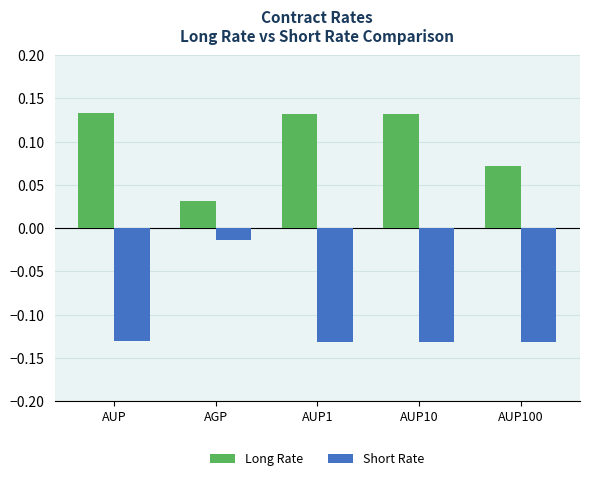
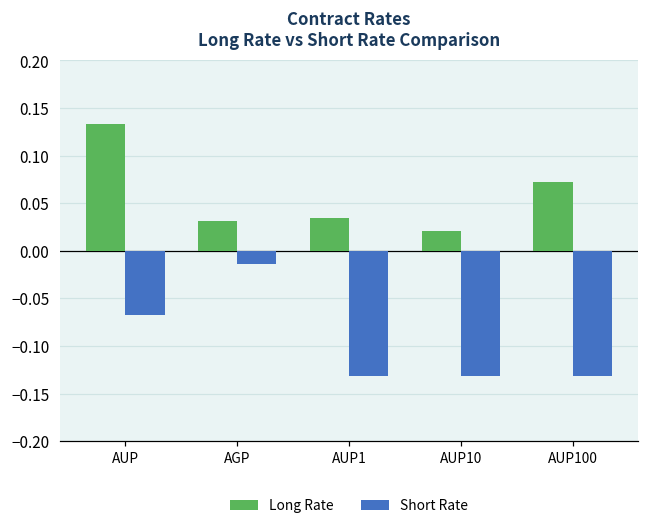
Short Rate, AUP: -0.13 -> -0.07
Long Rate, AUP1: 0.13 -> 0.03
Long Rate, AUP10: 0.13 -> 0.02
